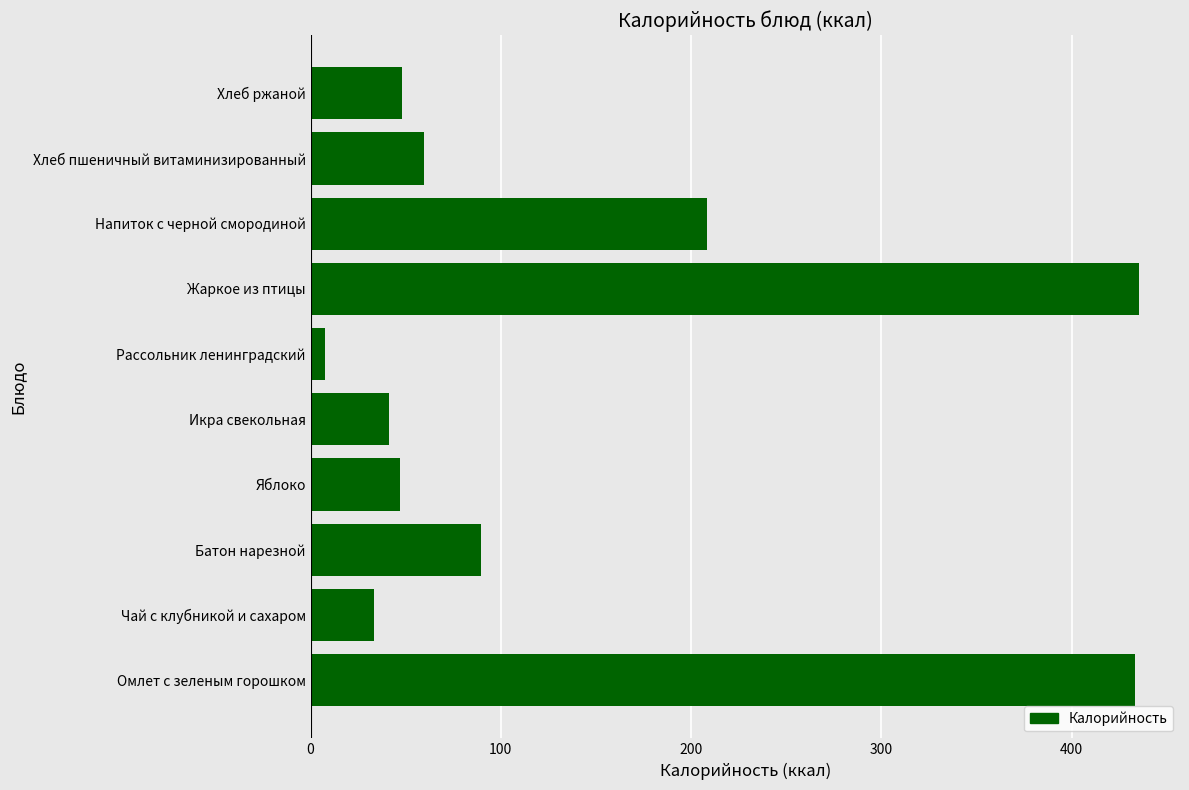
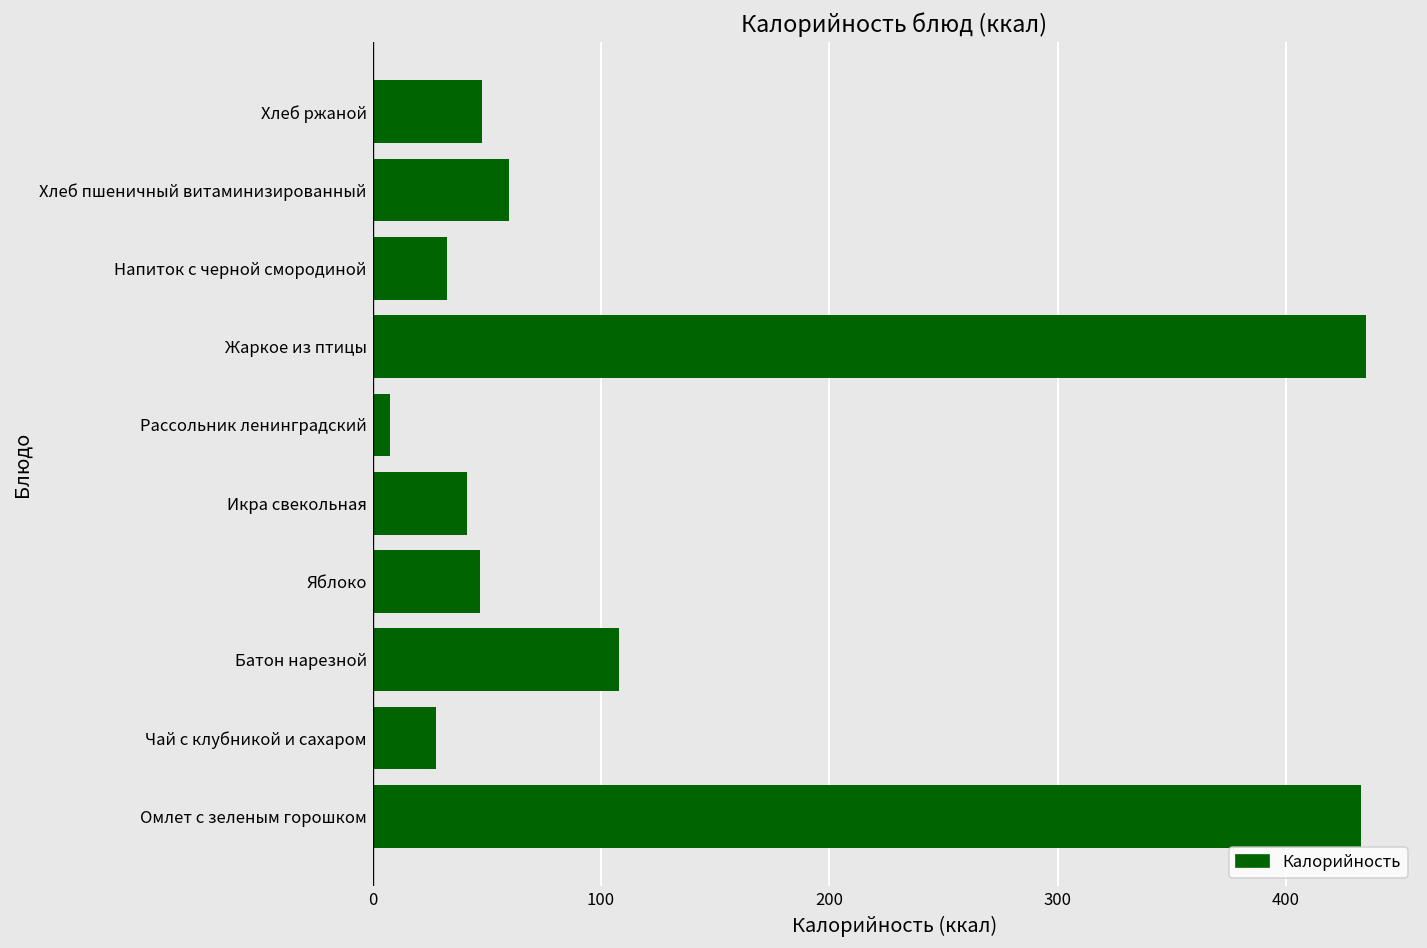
Напиток с черной смородиной: 208 -> 33
Батон нарезной: 90 -> 108
Чай с клубникой и сахаром: 33 -> 28
